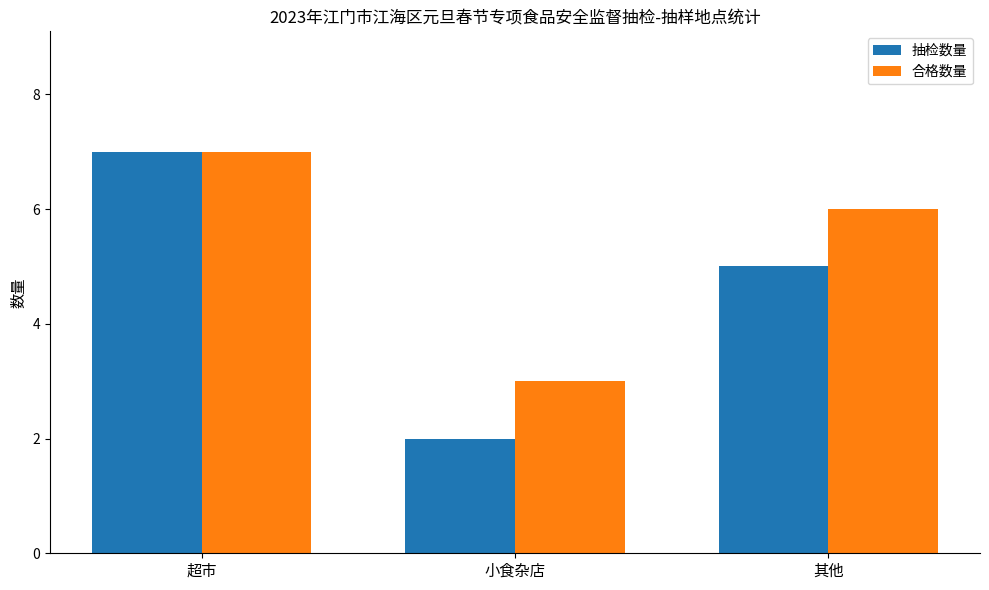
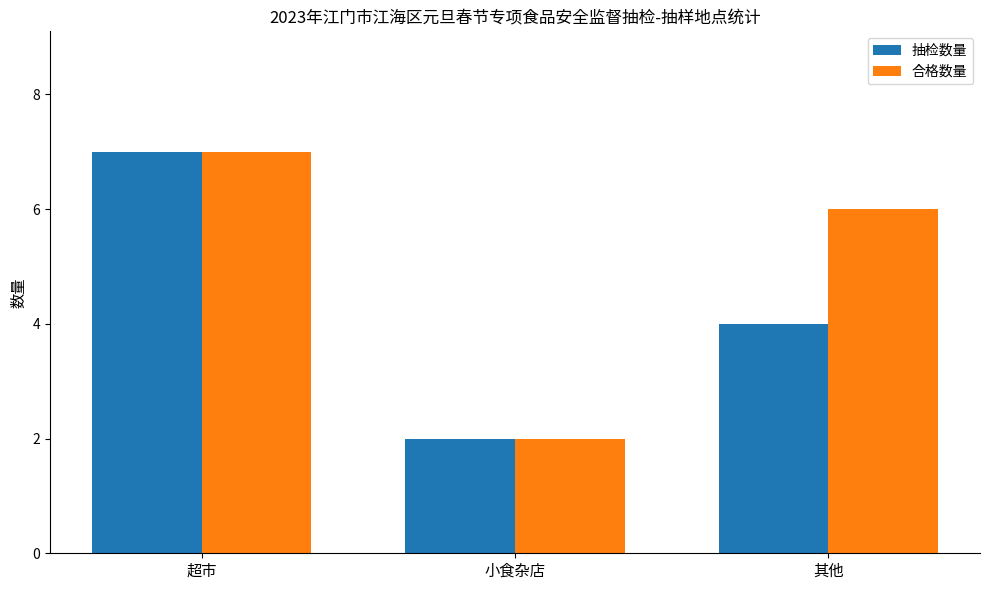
合格数量, 小食杂店: 3 -> 2
抽检数量, 其他: 5 -> 4
